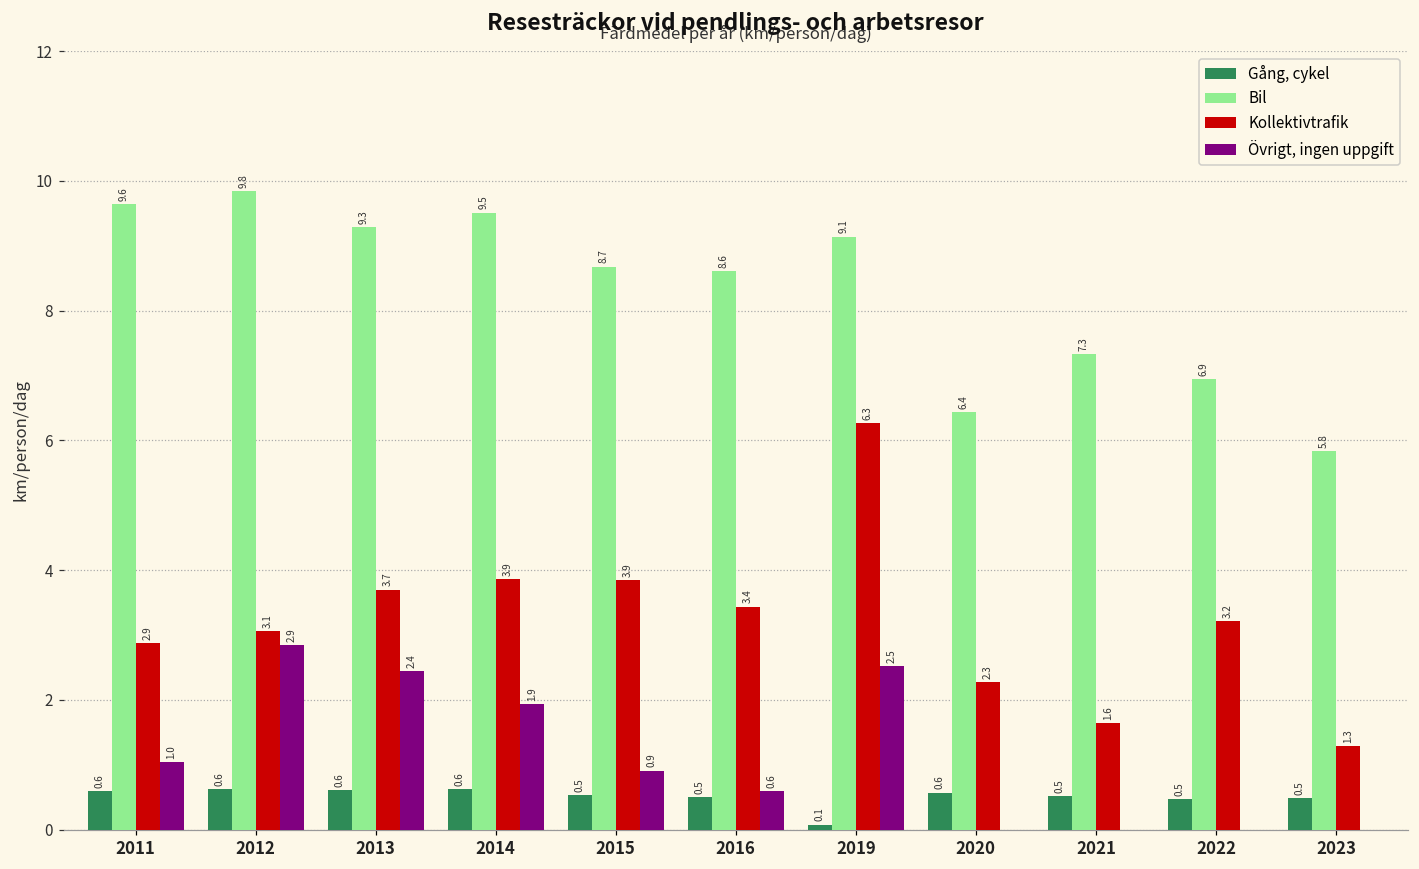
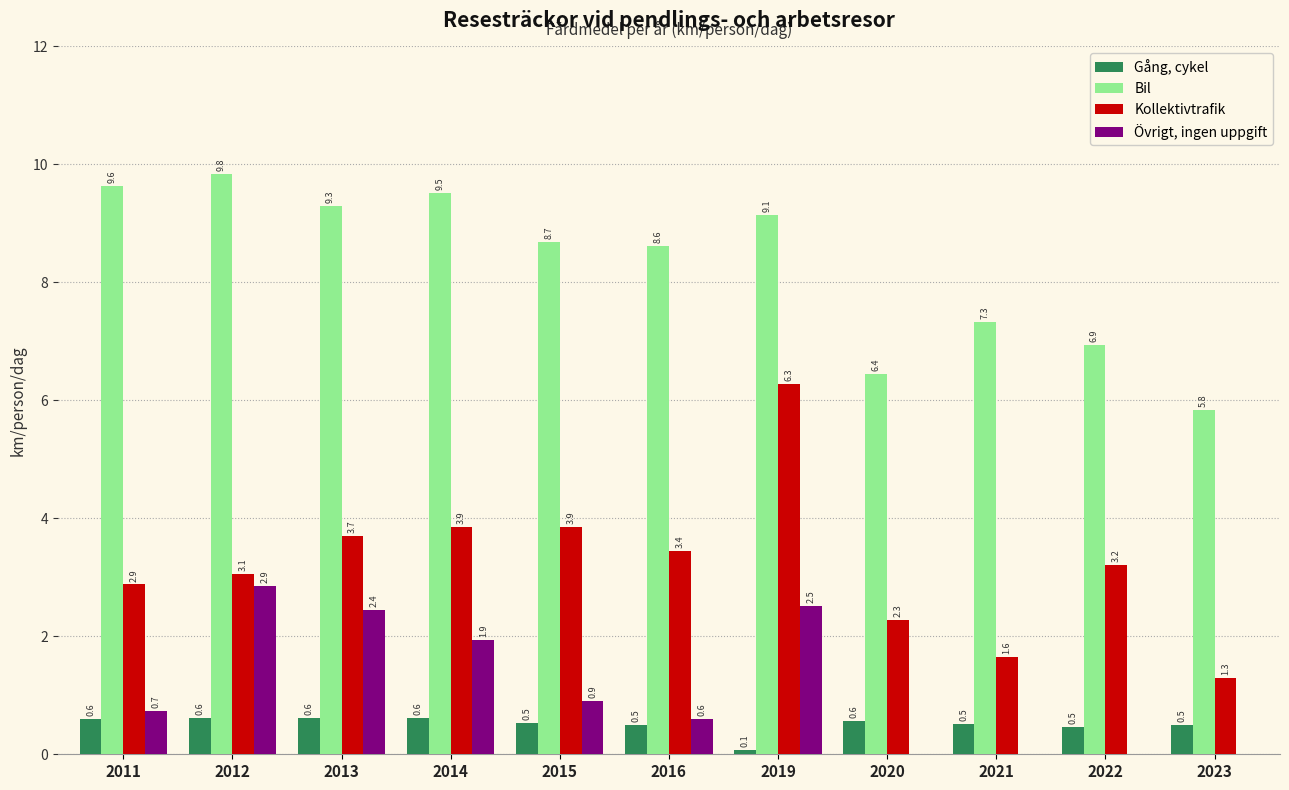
Övrigt, ingen uppgift, 2011: 1.0 -> 0.7
